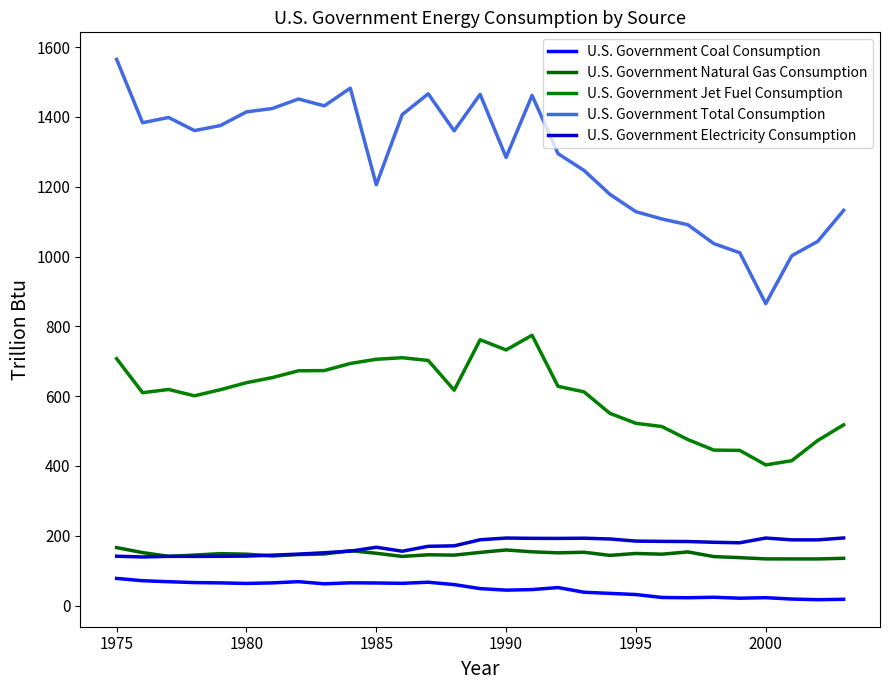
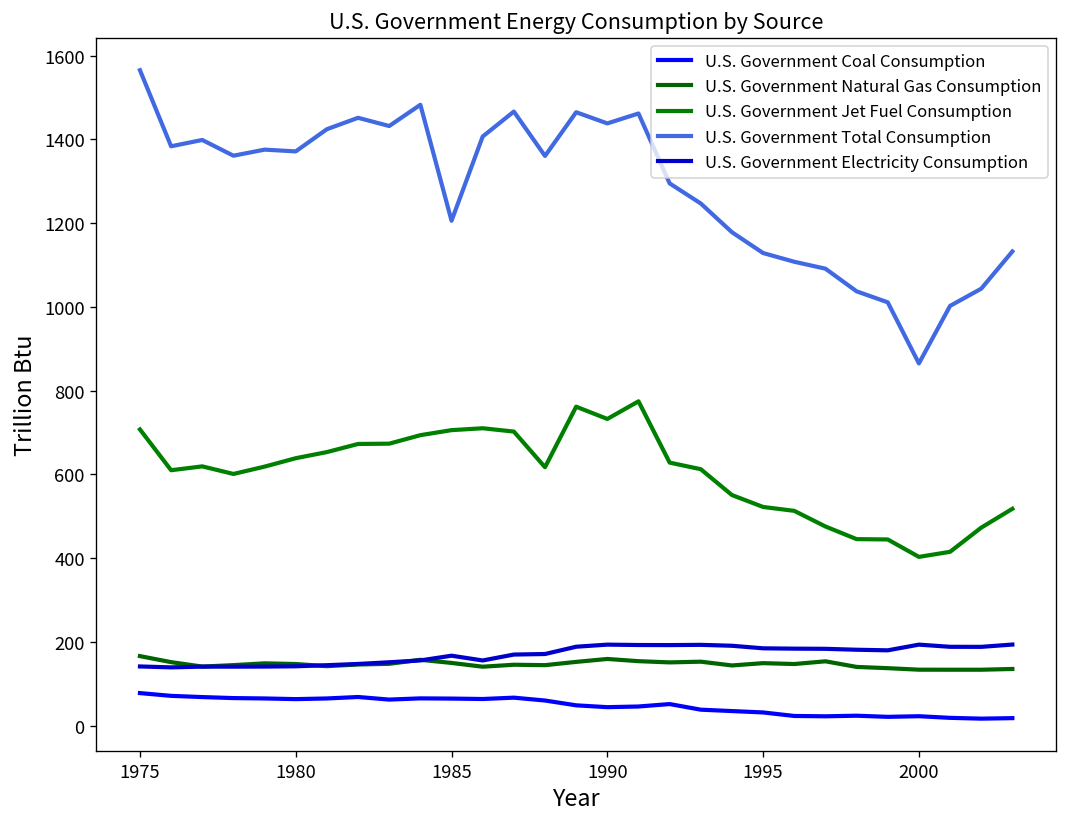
U.S. Government Total Consumption, 1980: 1410 -> 1370
U.S. Government Total Consumption, 1990: 1280 -> 1440
